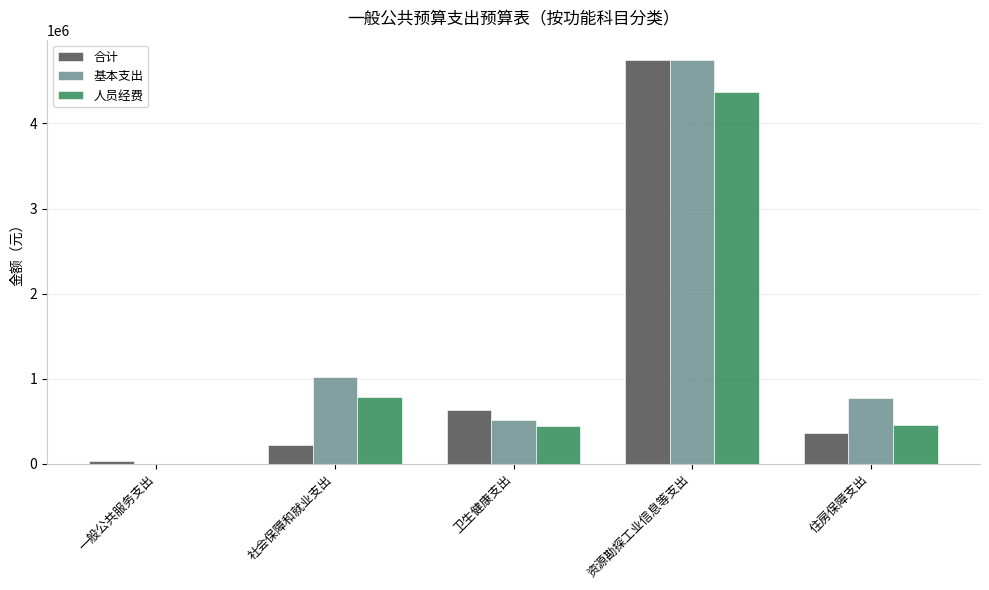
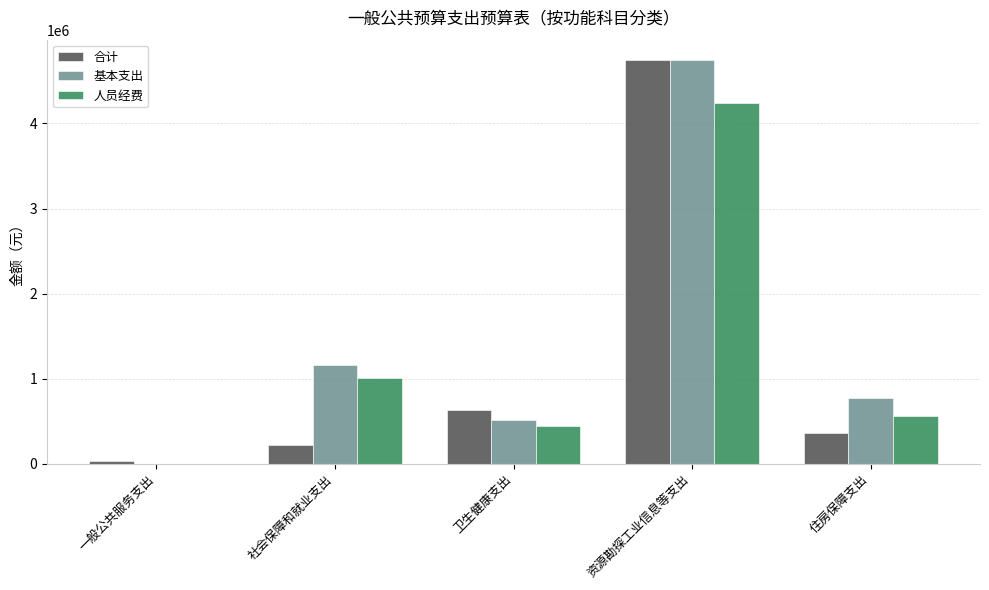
基本支出, 社会保障和就业支出: 1000000 -> 1200000
人员经费, 社会保障和就业支出: 800000 -> 1000000
人员经费, 资源勘探工业信息等支出: 4400000 -> 4200000
人员经费, 住房保障支出: 500000 -> 600000
